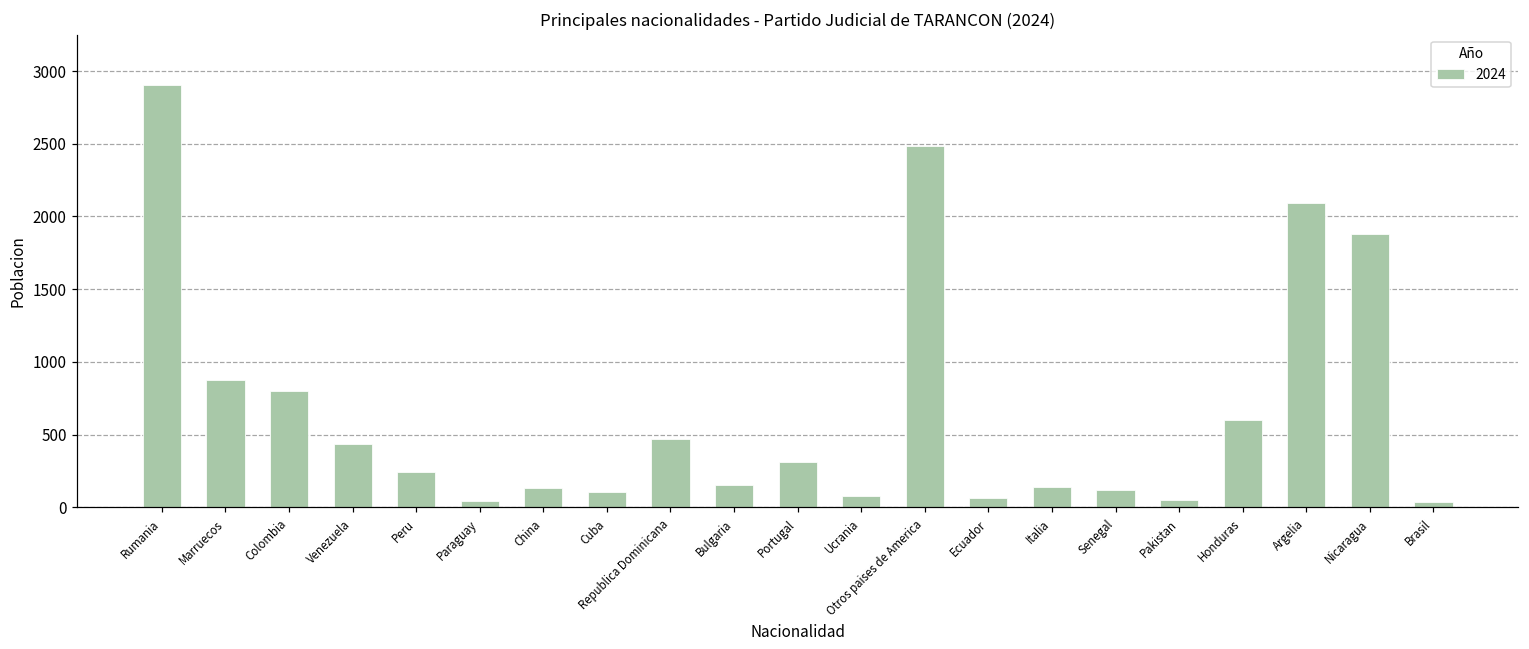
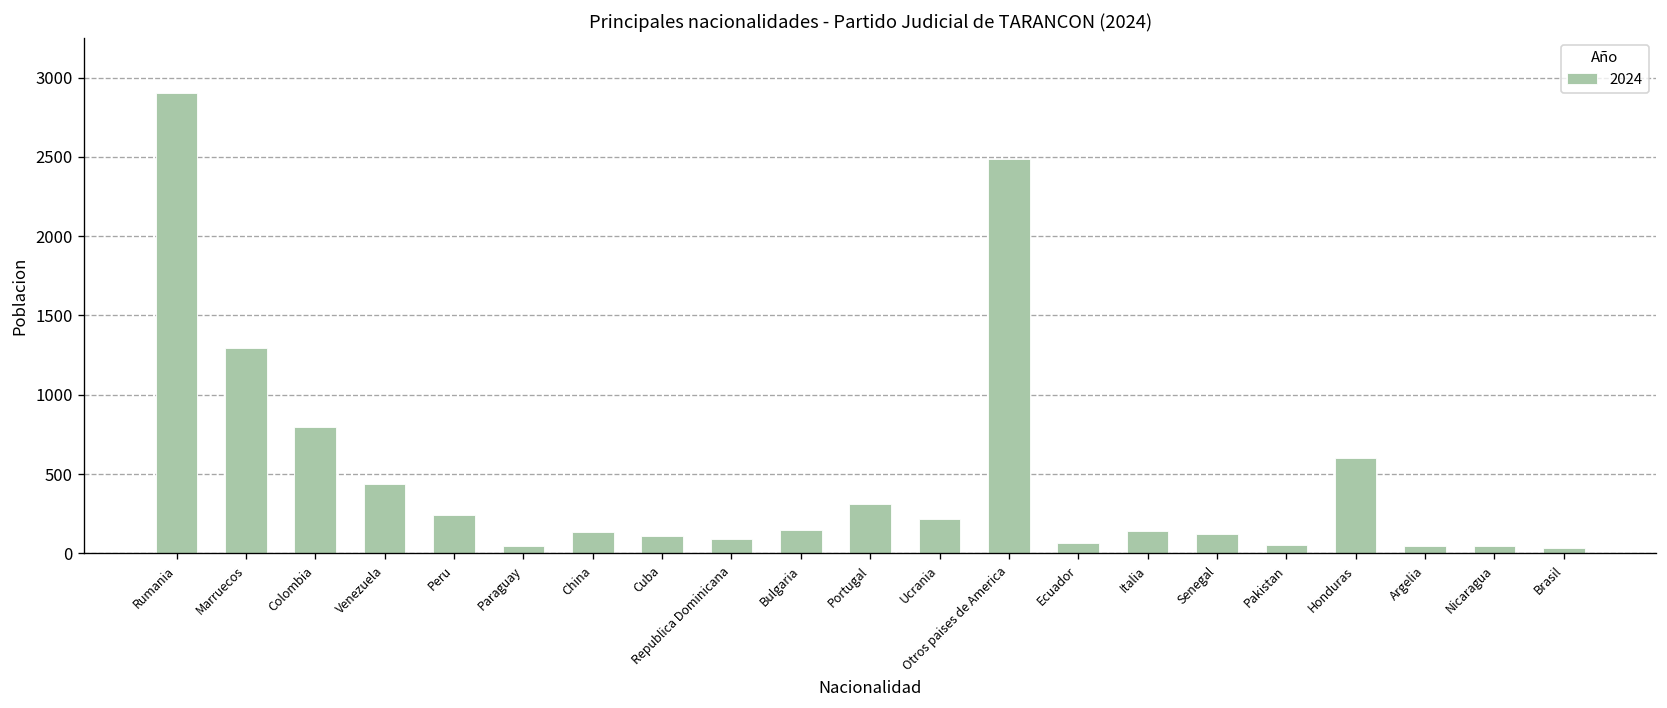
Marruecos: 880 -> 1300
Republica Dominicana: 470 -> 90
Ucrania: 80 -> 220
Argelia: 2090 -> 50
Nicaragua: 1880 -> 50
